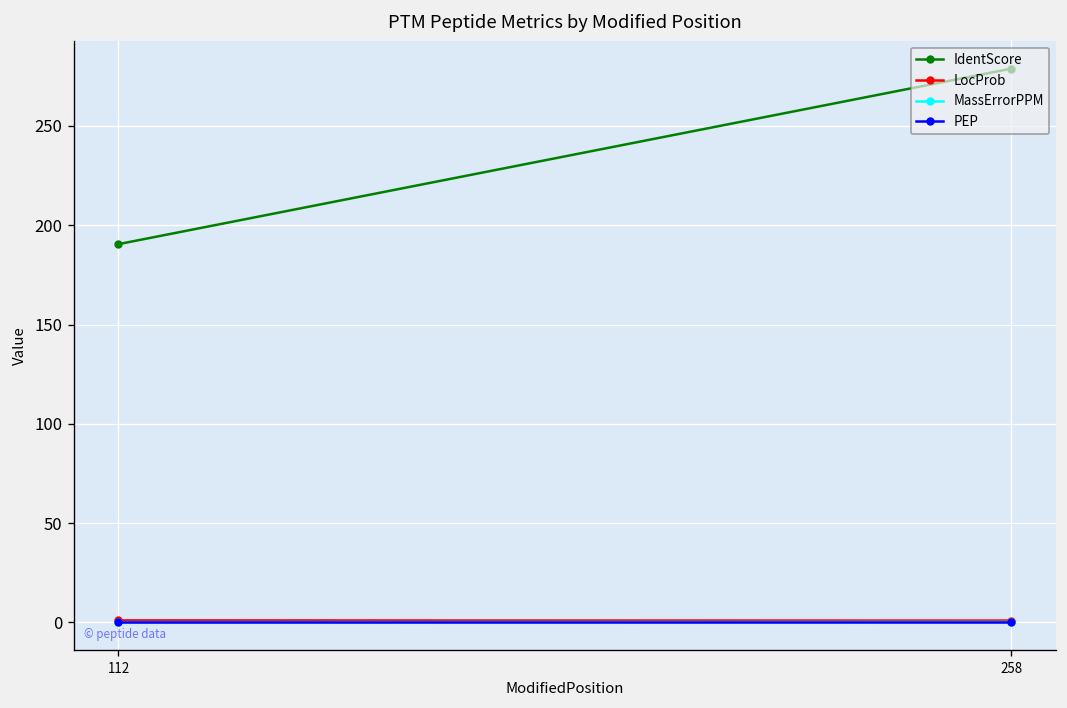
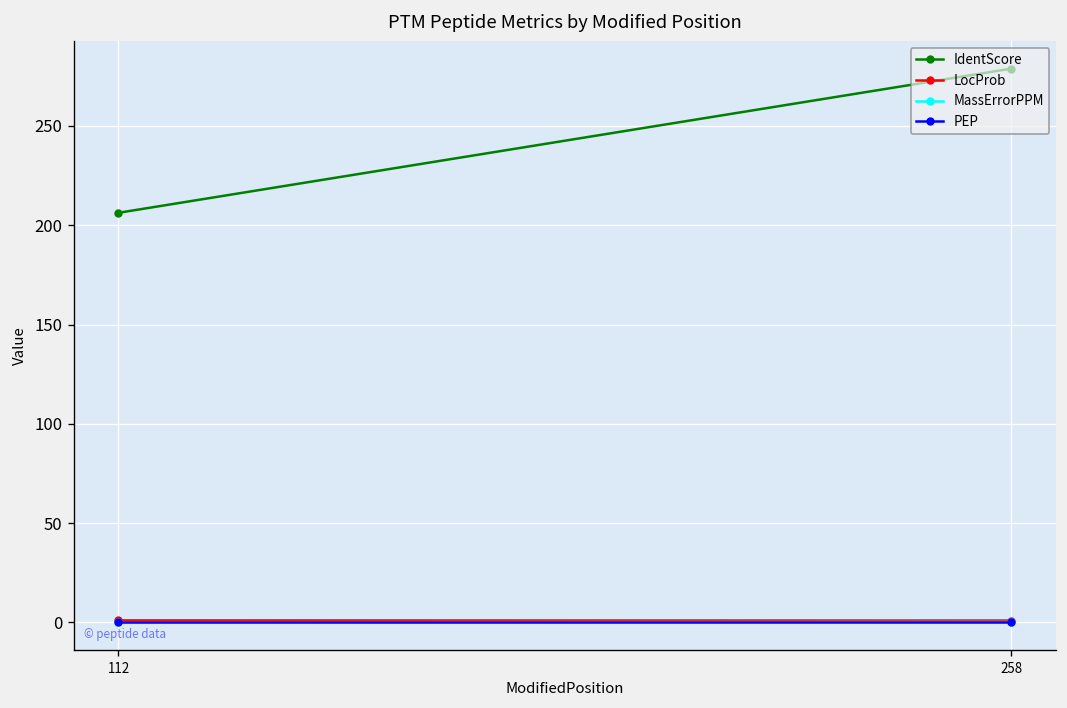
IdentScore, 112: 190 -> 206
